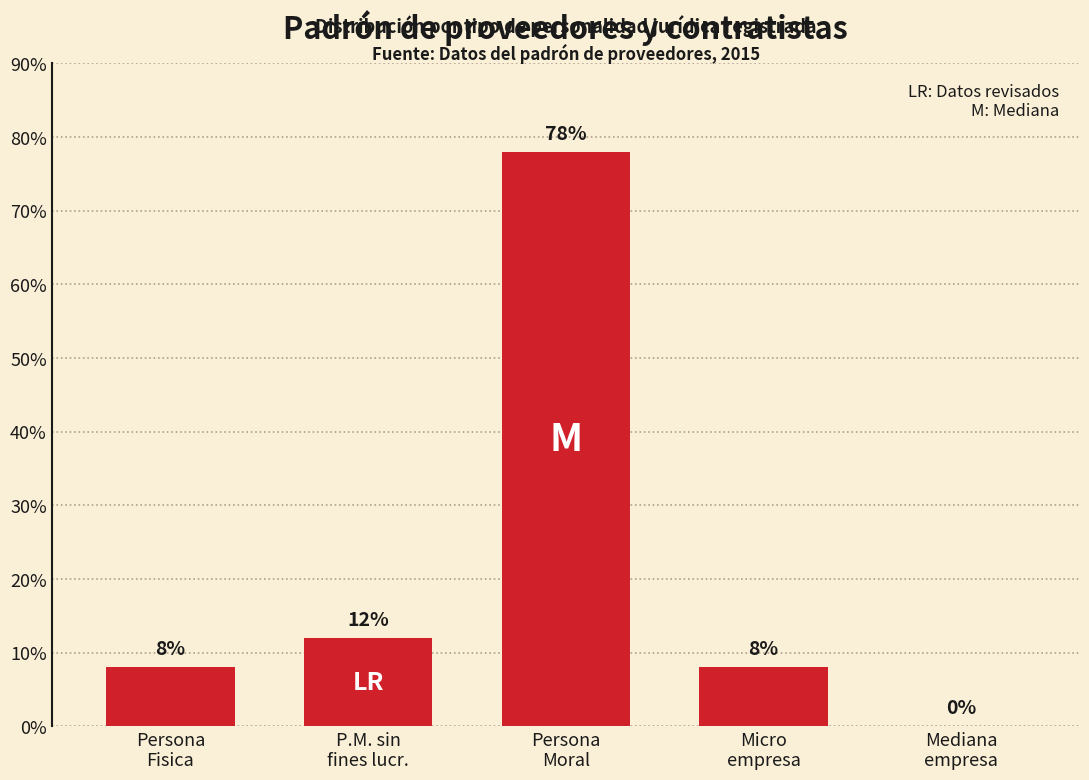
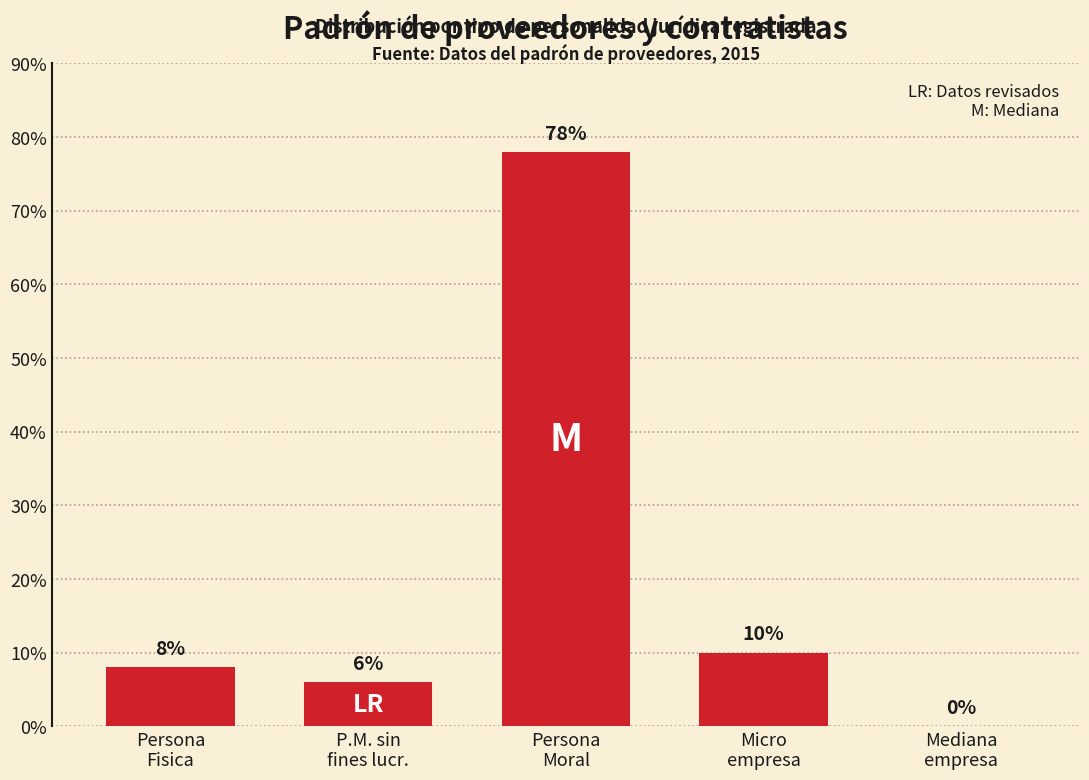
P.M. sin fines lucr.: 12% -> 6%
Micro empresa: 8% -> 10%
